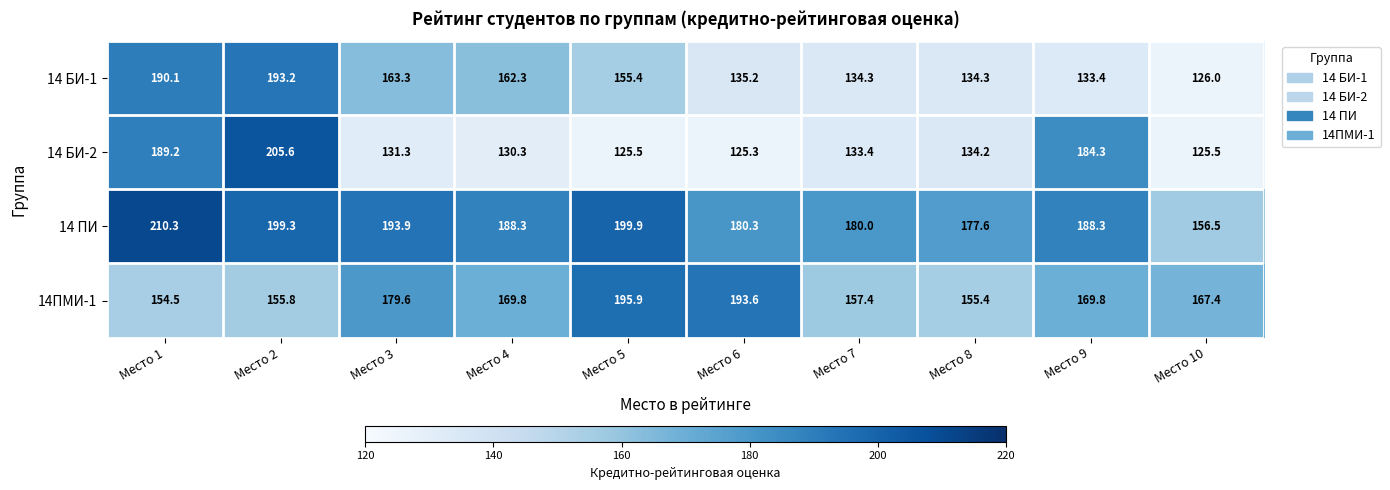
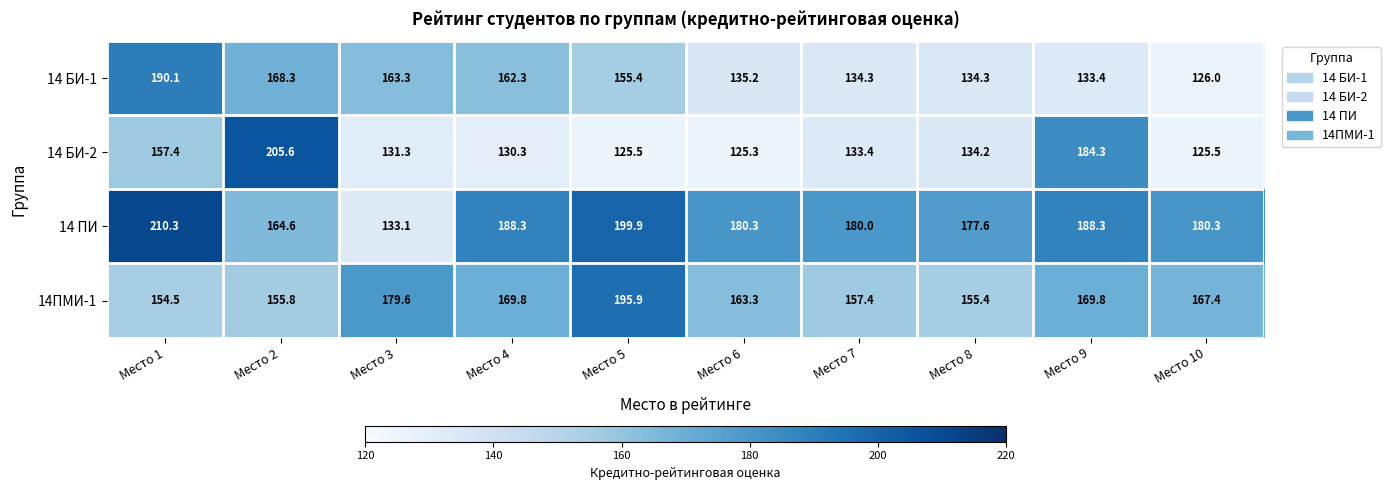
14 БИ-1, Место 2: 193.2 -> 168.3
14 БИ-2, Место 1: 189.2 -> 157.4
14 ПИ, Место 2: 199.3 -> 164.6
14 ПИ, Место 3: 193.9 -> 133.1
14 ПИ, Место 10: 156.5 -> 180.3
14ПМИ-1, Место 6: 193.6 -> 163.3
